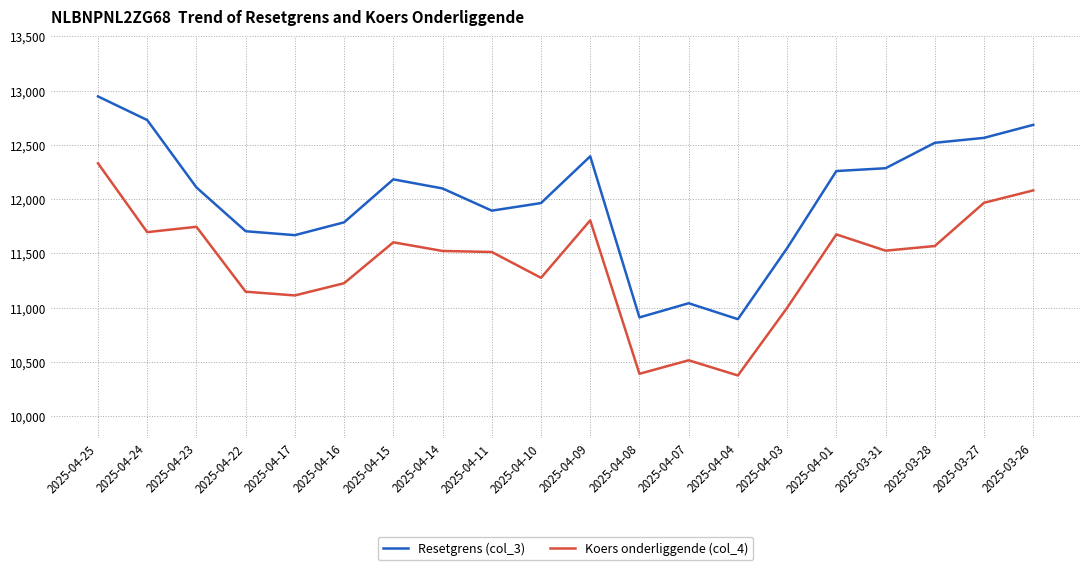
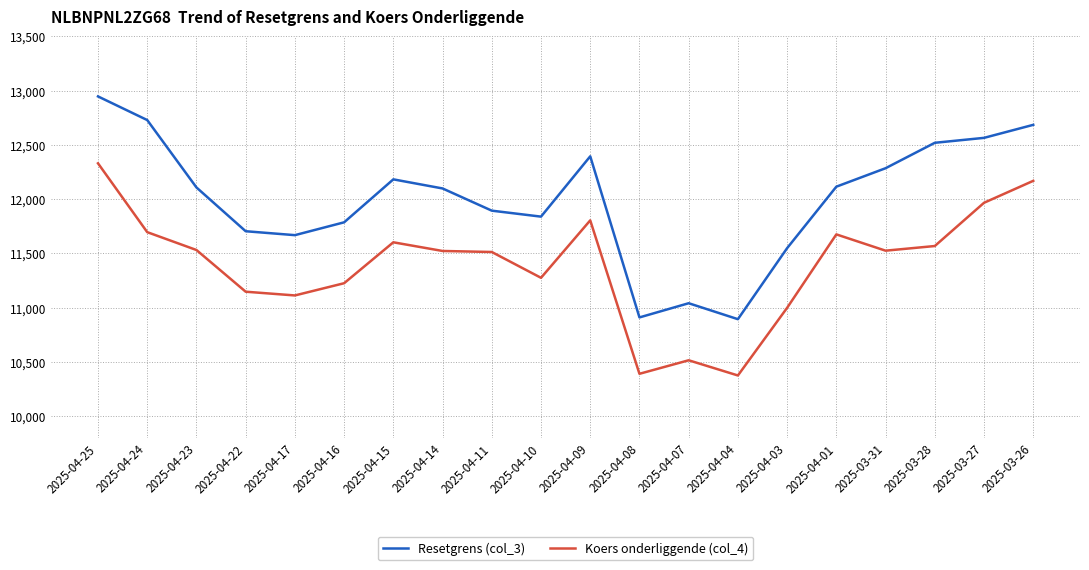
Koers onderliggende (col_4), 2025-04-23: 11,740 -> 11,530
Resetgrens (col_3), 2025-04-10: 11,960 -> 11,840
Resetgrens (col_3), 2025-04-01: 12,260 -> 12,110
Koers onderliggende (col_4), 2025-03-26: 12,080 -> 12,170
